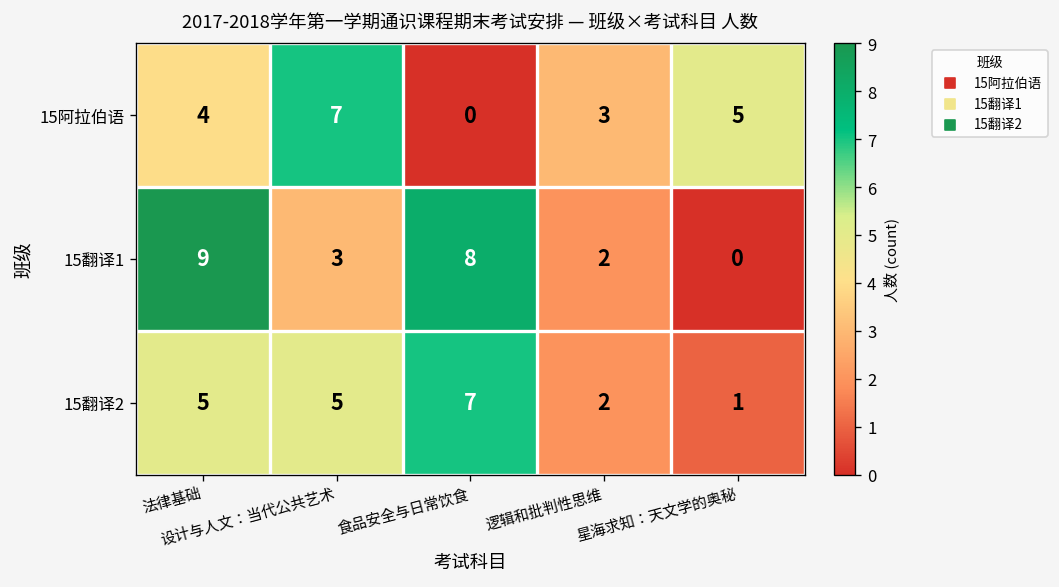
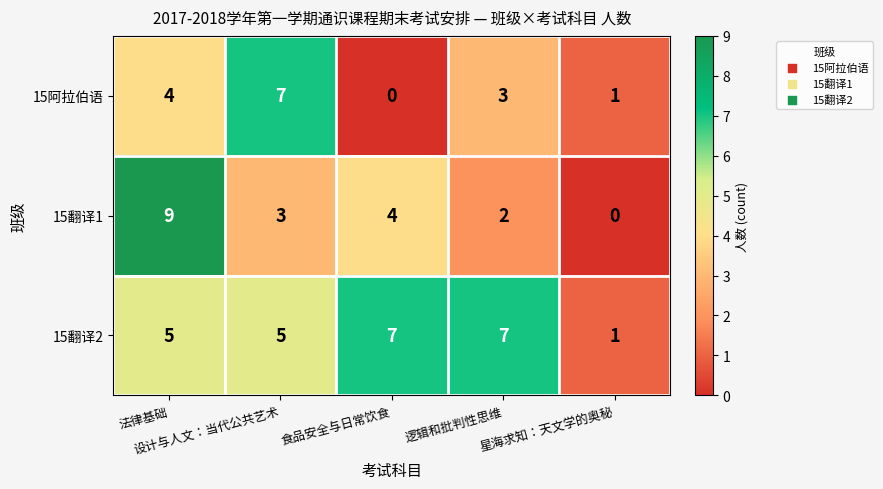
15阿拉伯语, 星海求知：天文学的奥秘: 5 -> 1
15翻译1, 食品安全与日常饮食: 8 -> 4
15翻译2, 逻辑和批判性思维: 2 -> 7
